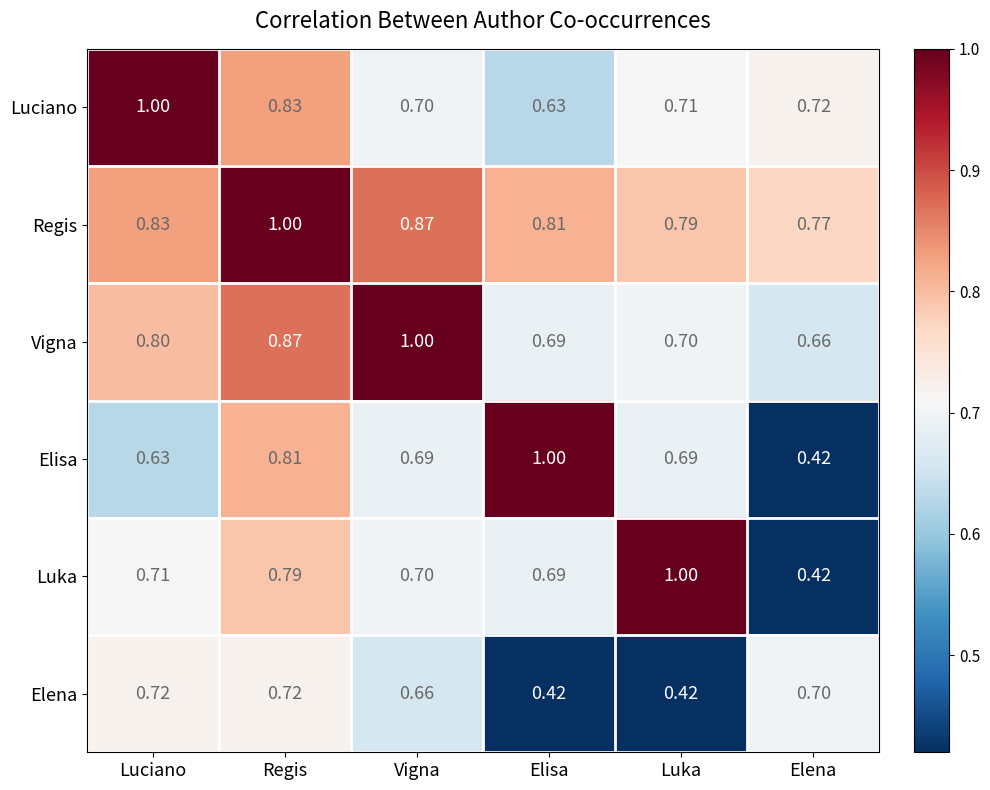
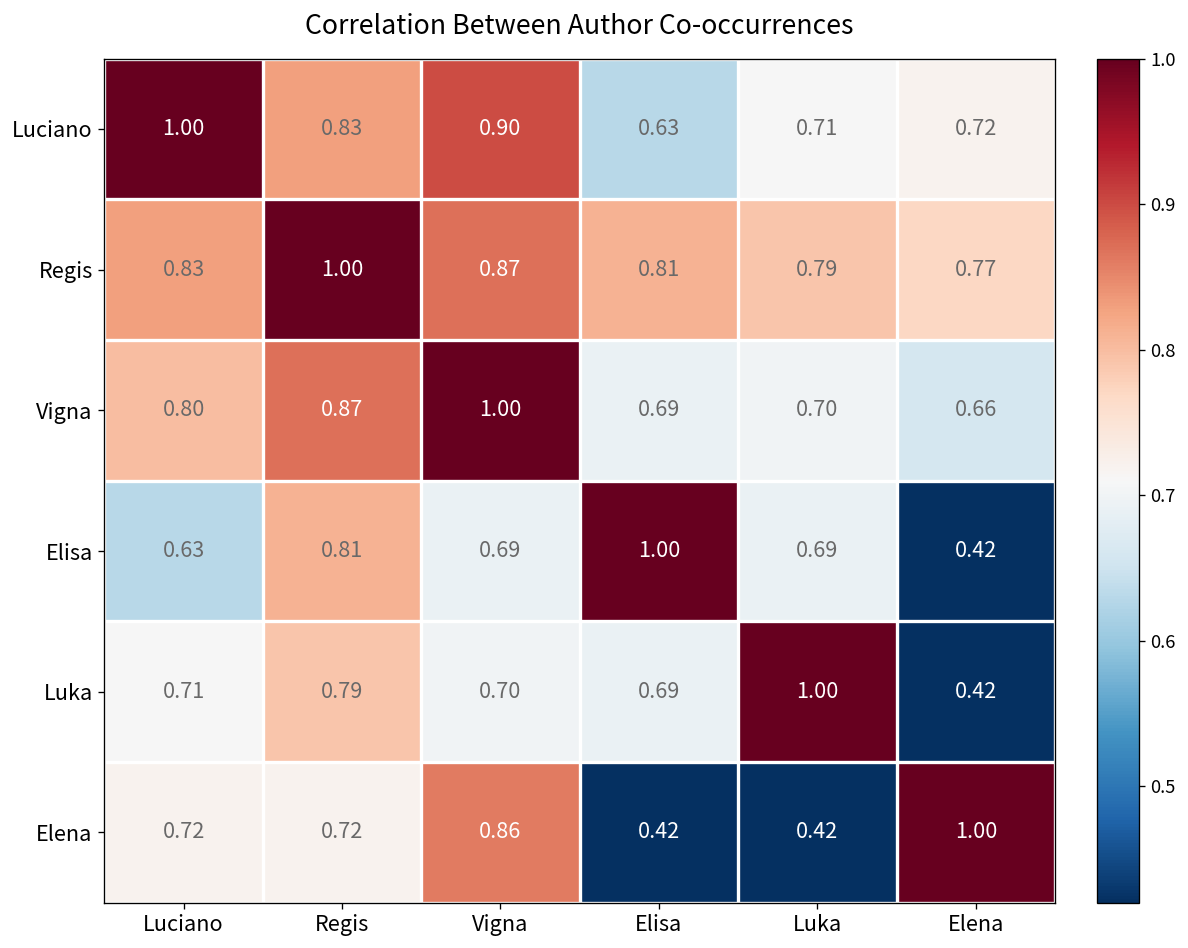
Luciano, Vigna: 0.70 -> 0.90
Elena, Vigna: 0.66 -> 0.86
Elena, Elena: 0.70 -> 1.00
